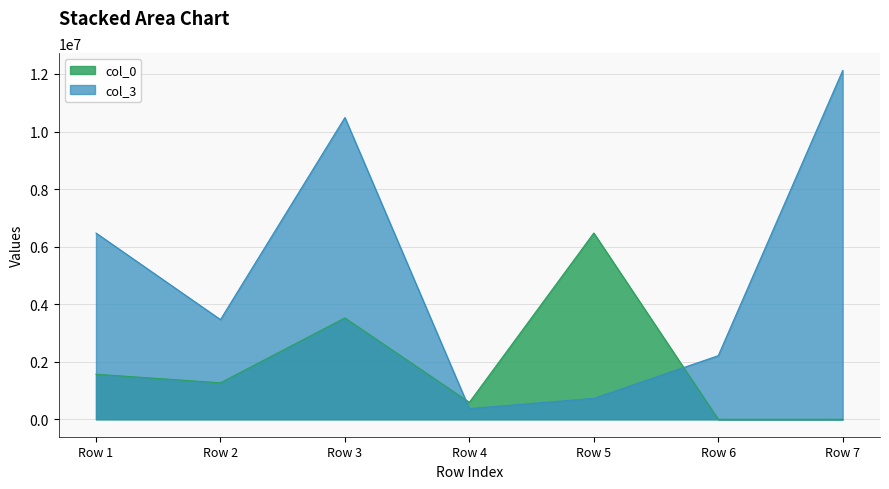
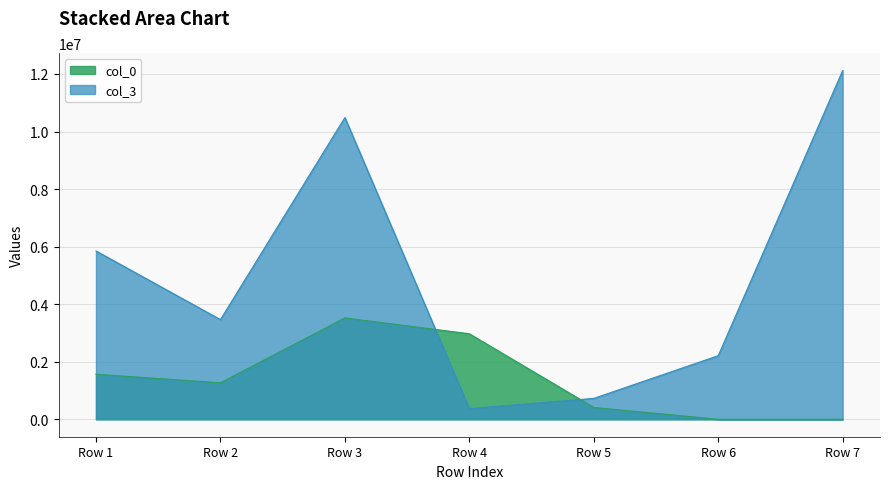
col_3, Row 1: 6500000 -> 5800000
col_0, Row 4: 600000 -> 3000000
col_0, Row 5: 6500000 -> 400000
